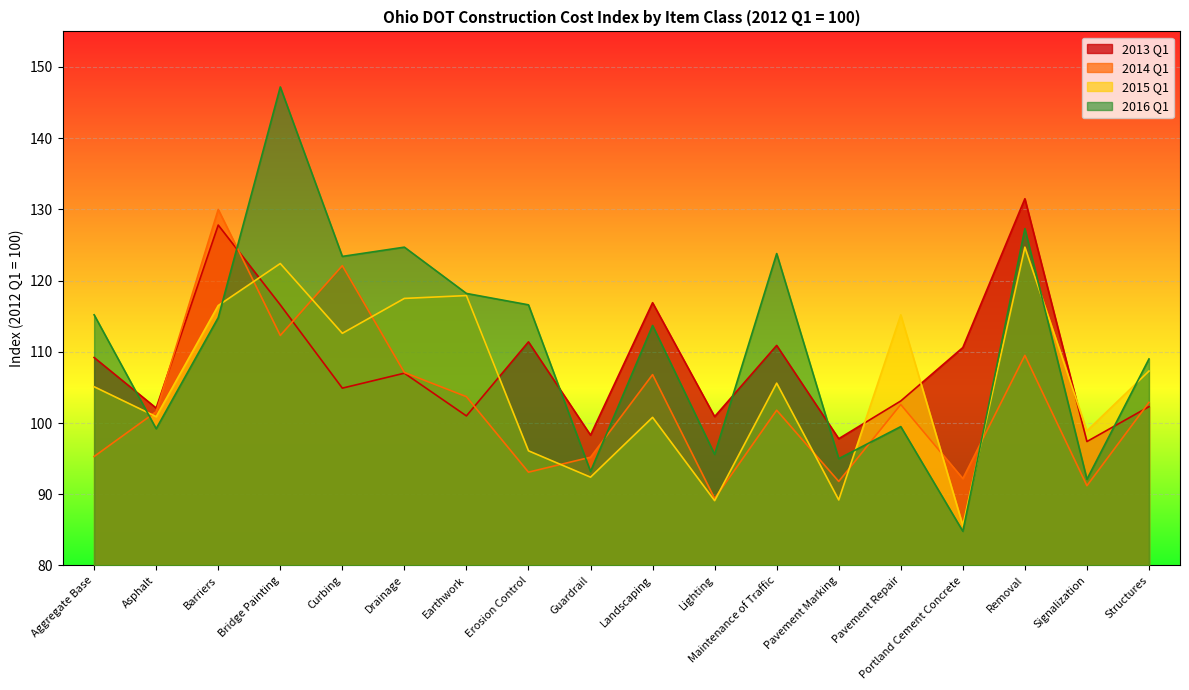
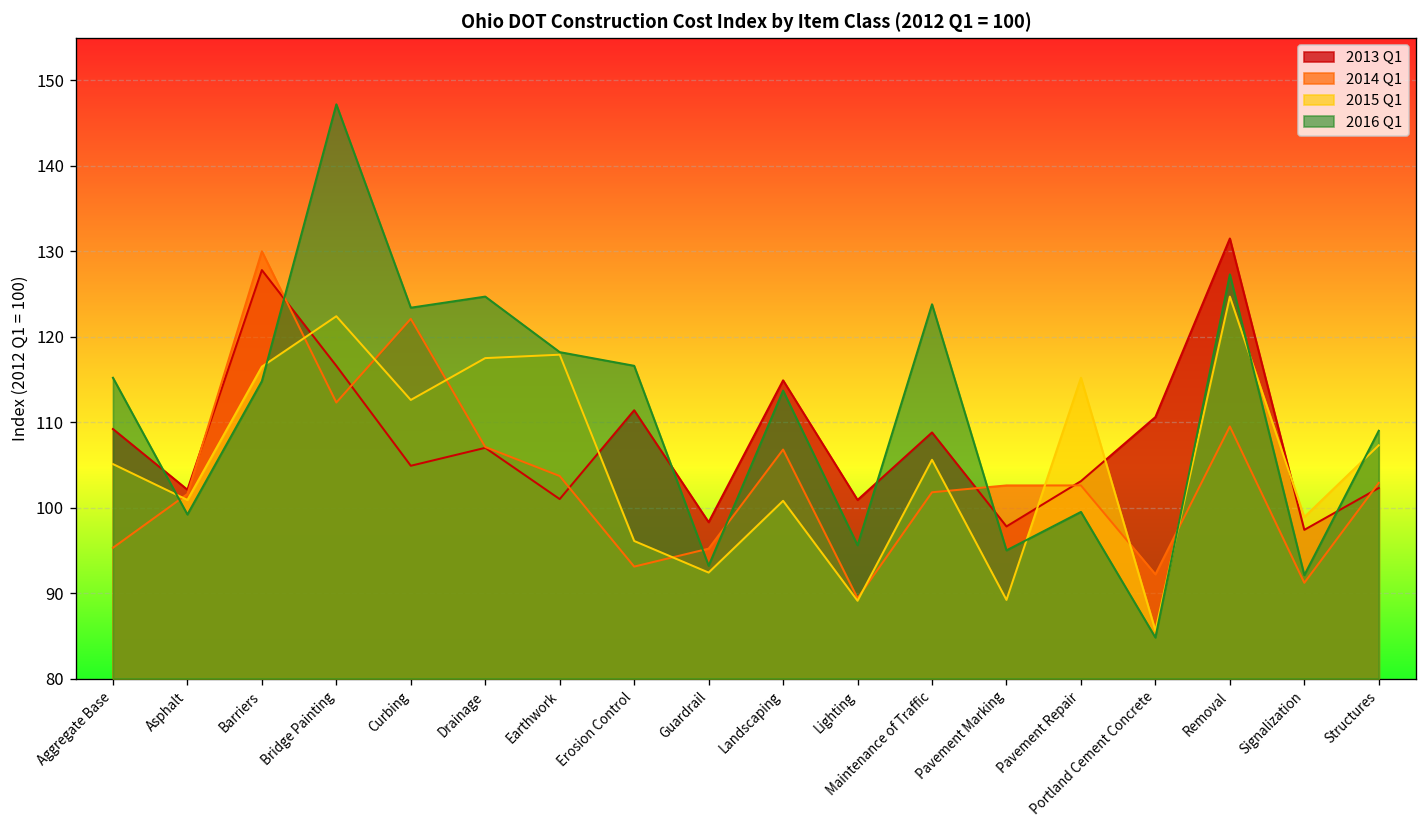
2013 Q1, Landscaping: 117 -> 115
2013 Q1, Maintenance of Traffic: 111 -> 109
2014 Q1, Pavement Marking: 92 -> 103
